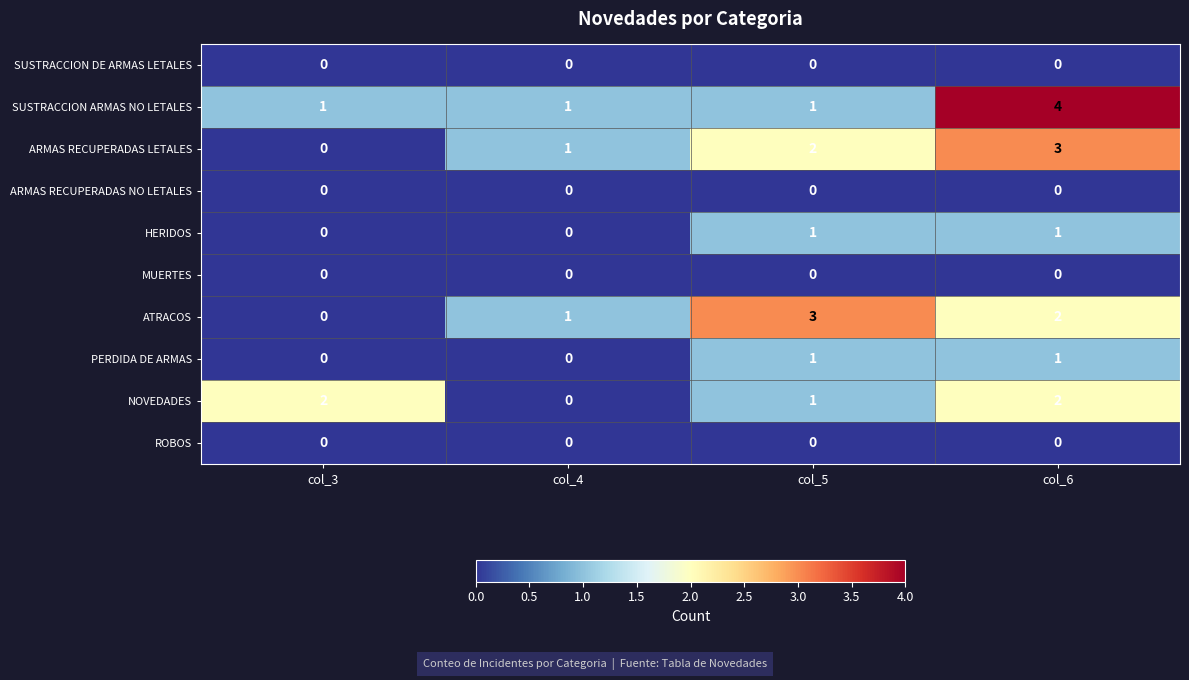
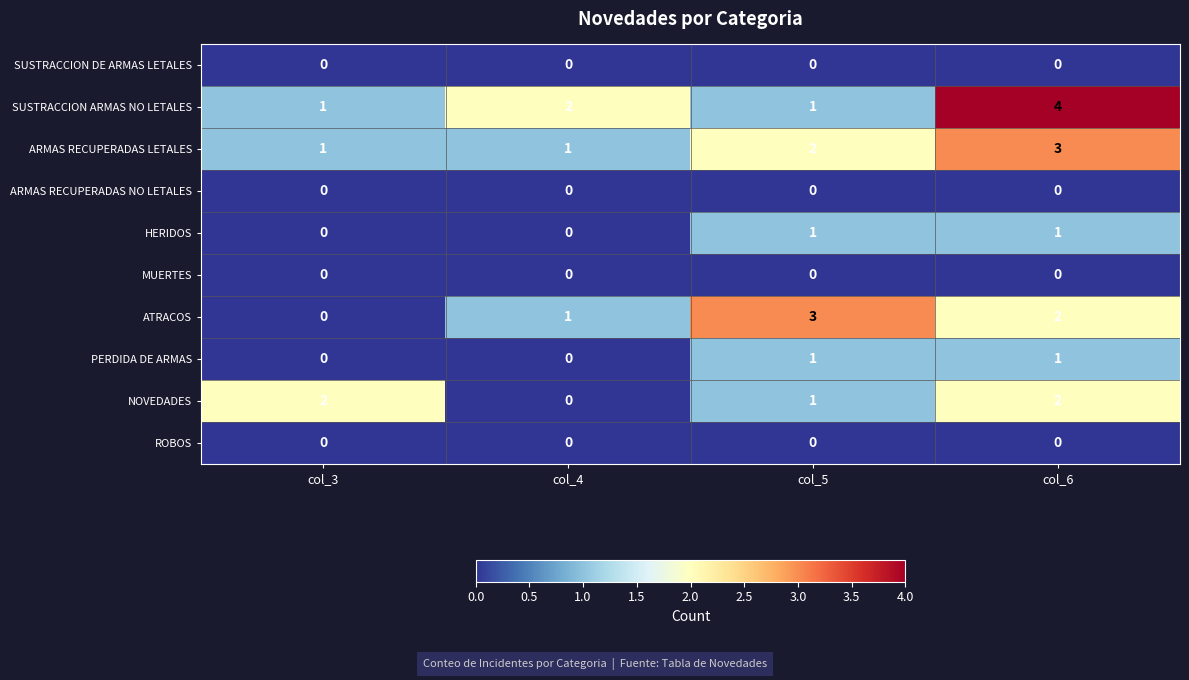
SUSTRACCION ARMAS NO LETALES, col_4: 1 -> 2
ARMAS RECUPERADAS LETALES, col_3: 0 -> 1
